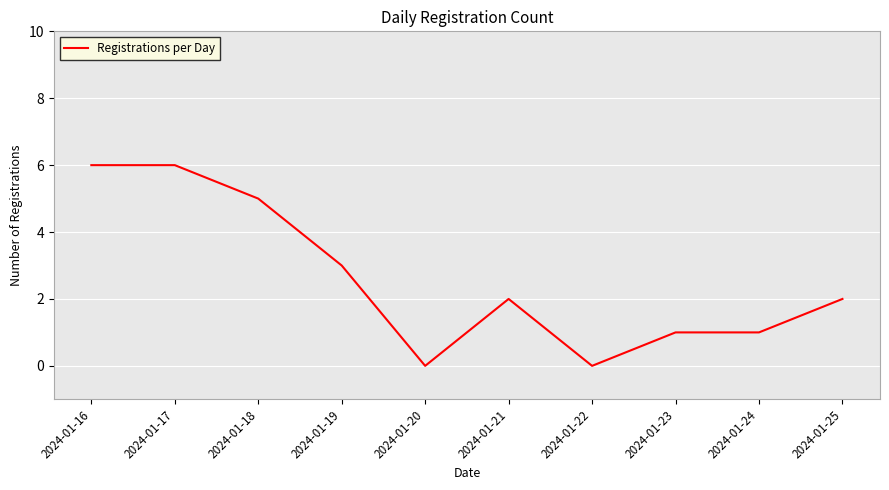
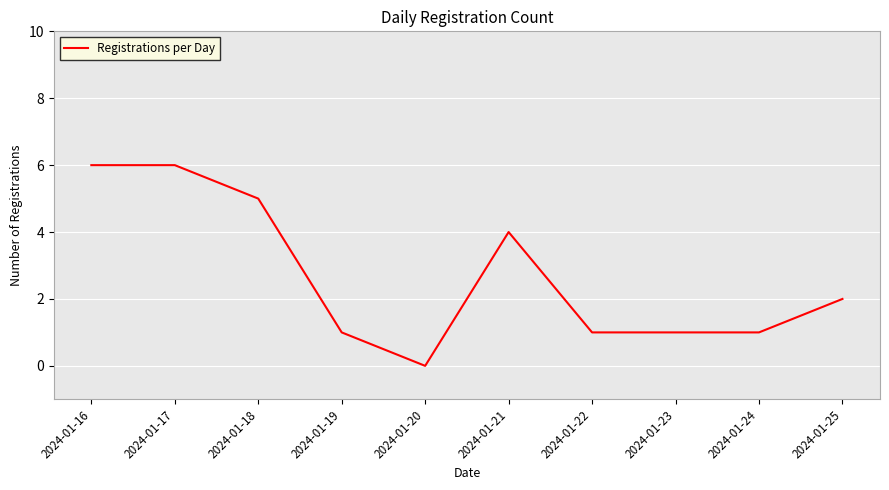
2024-01-19: 3 -> 1
2024-01-21: 2 -> 4
2024-01-22: 0 -> 1
